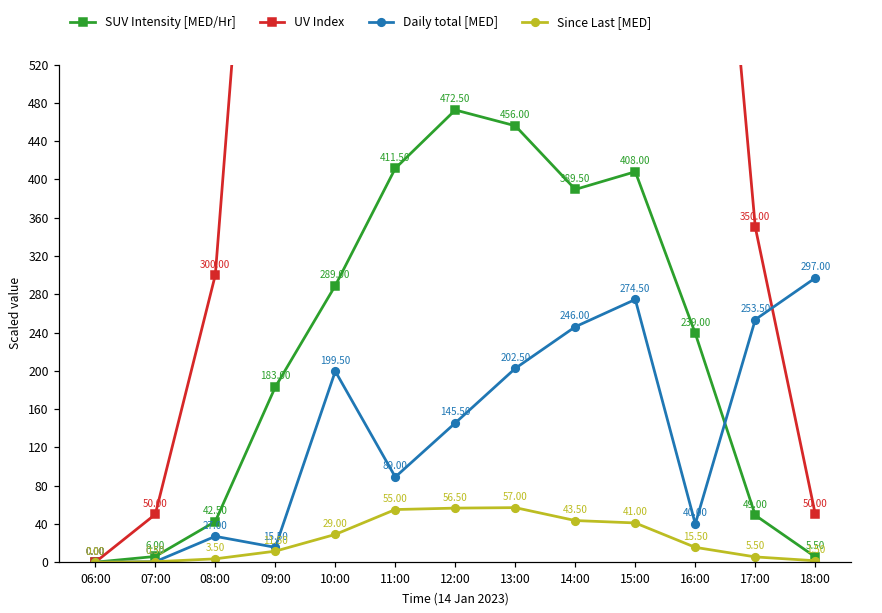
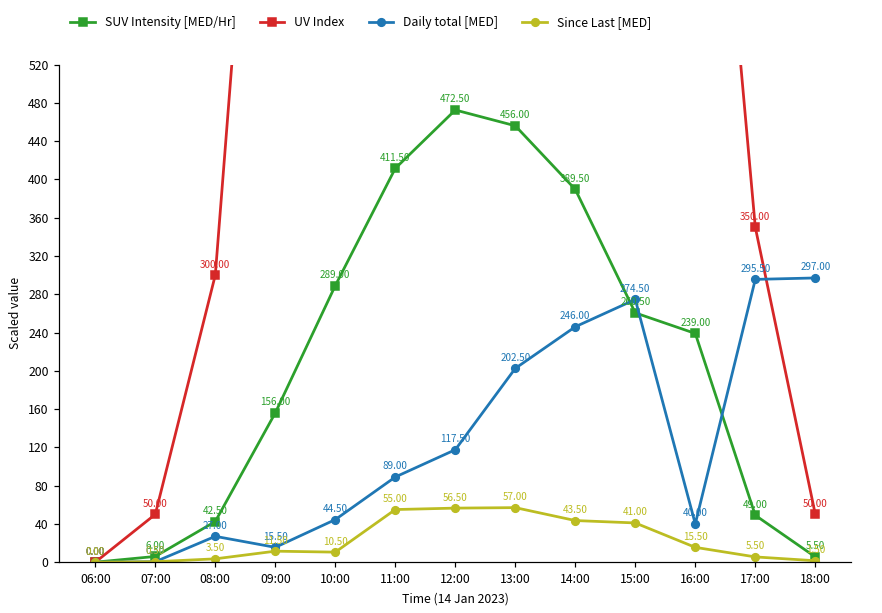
SUV Intensity [MED/Hr], 09:00: 183.00 -> 156.00
Daily total [MED], 10:00: 199.50 -> 44.50
Since Last [MED], 10:00: 29.00 -> 10.50
Daily total [MED], 12:00: 145.50 -> 117.50
SUV Intensity [MED/Hr], 15:00: 408.00 -> 260.50
Daily total [MED], 17:00: 253.50 -> 295.50
